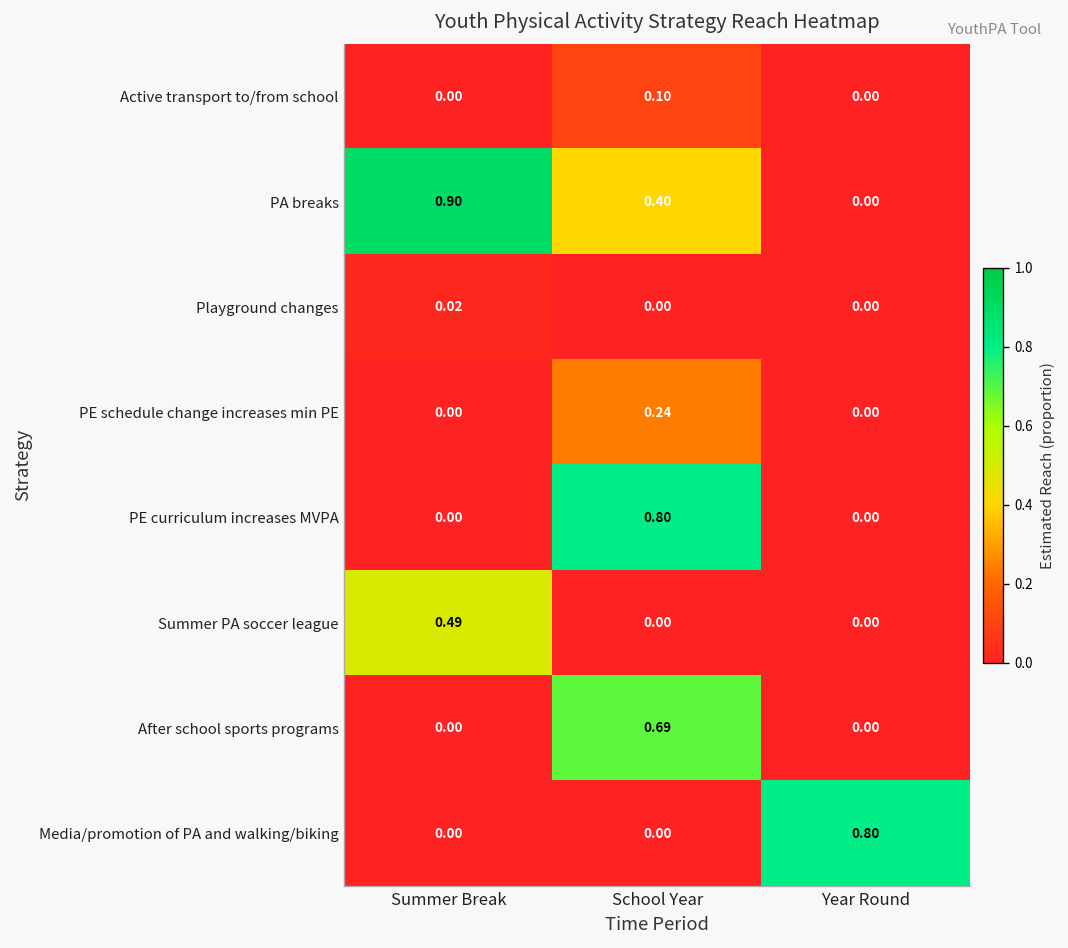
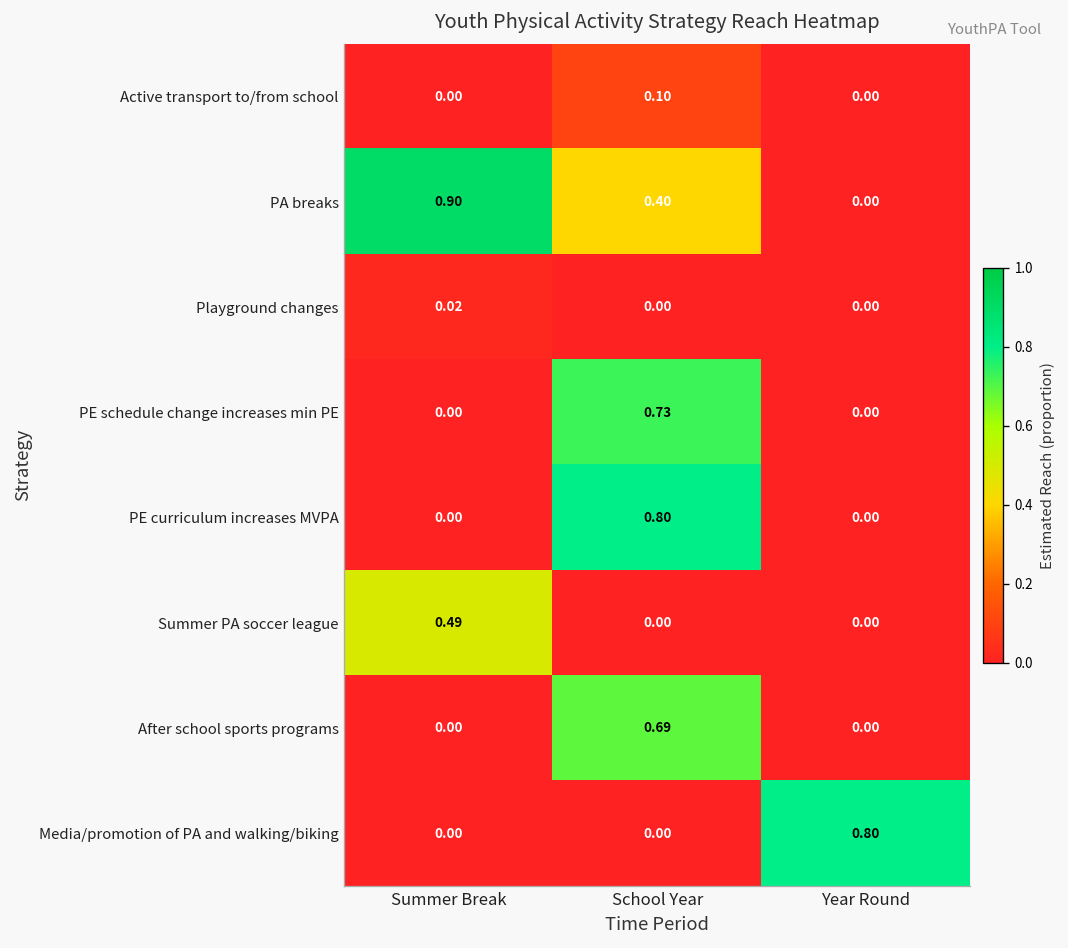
PE schedule change increases min PE, School Year: 0.24 -> 0.73
